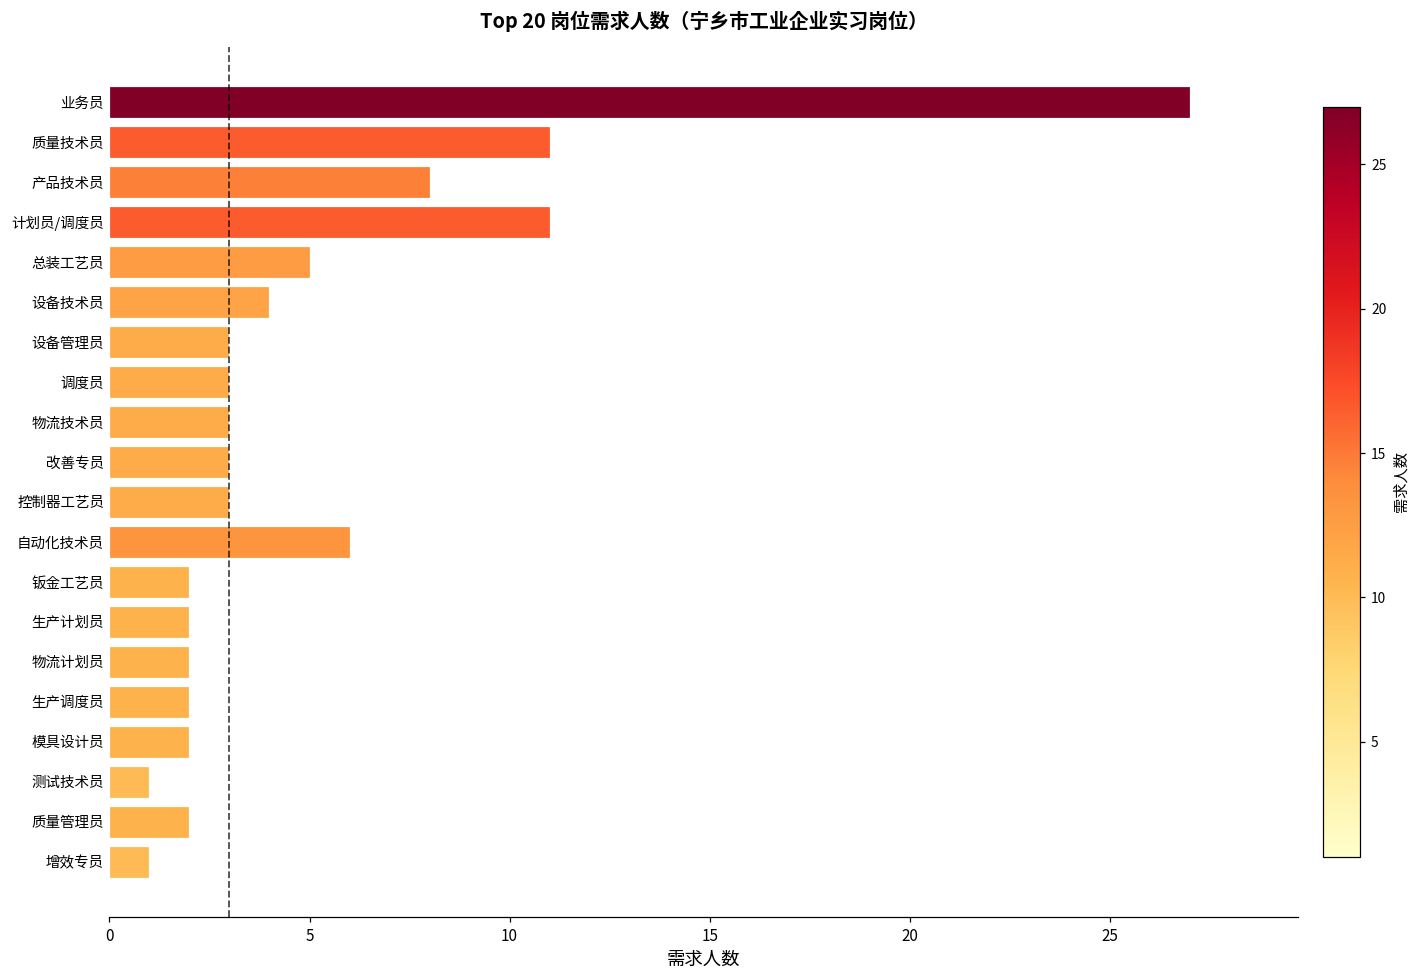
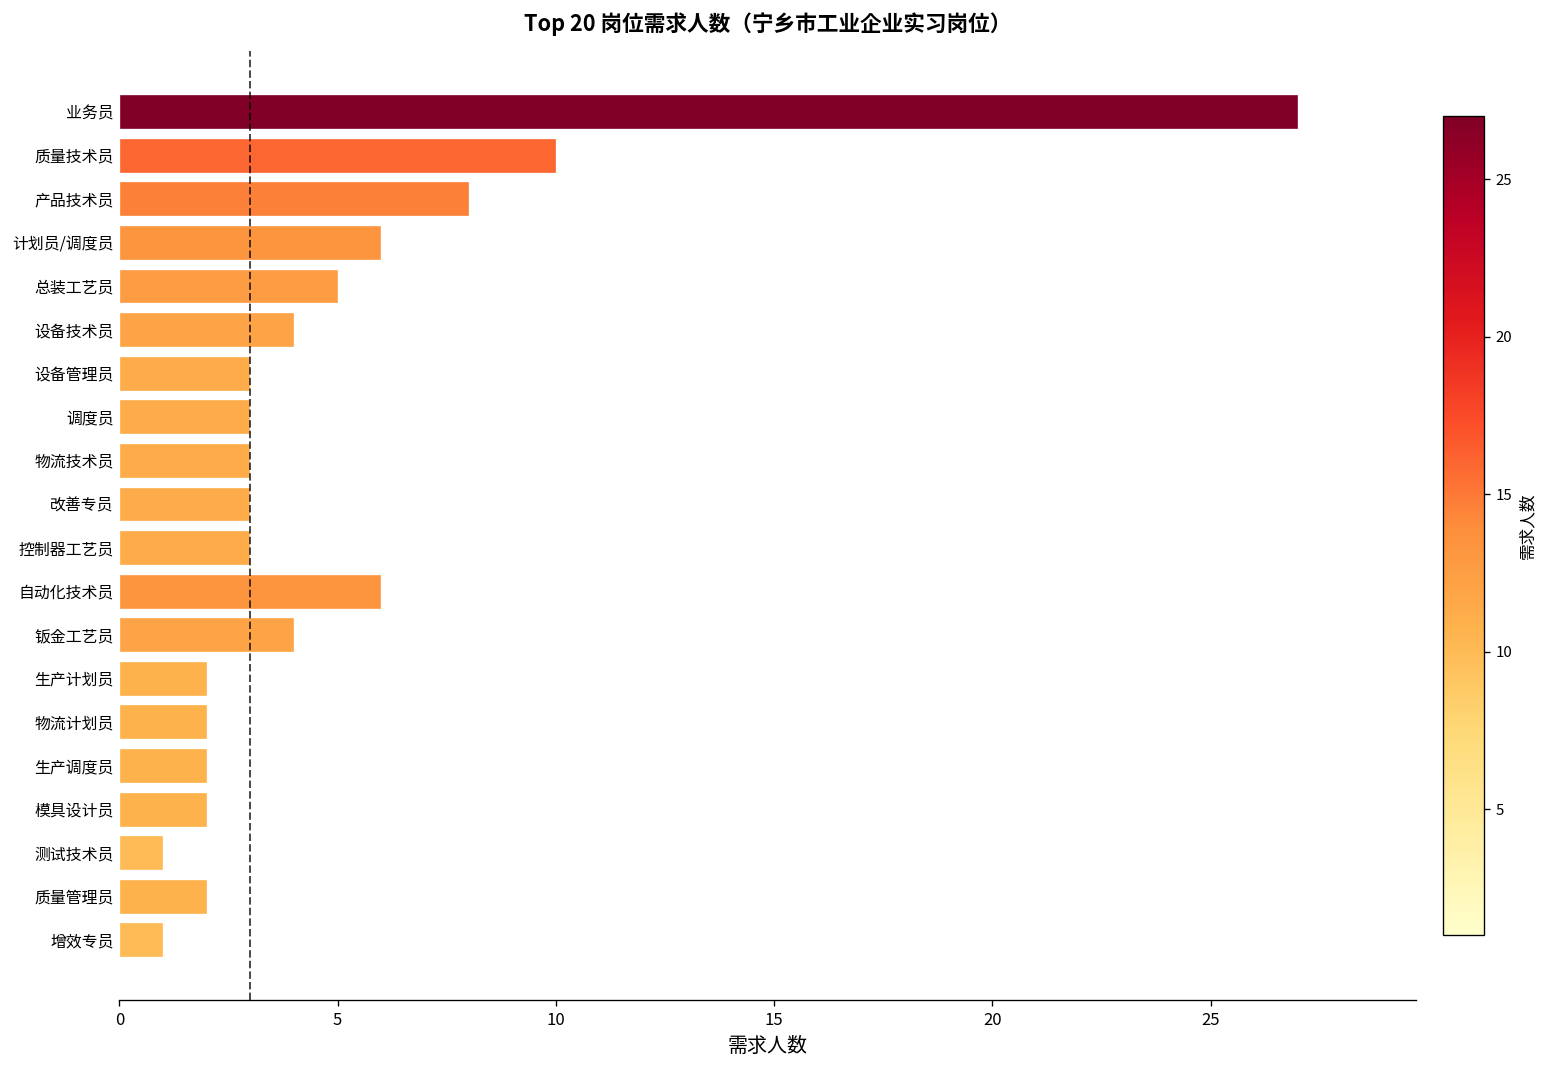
质量技术员: 11 -> 10
计划员/调度员: 11 -> 6
钣金工艺员: 2 -> 4
